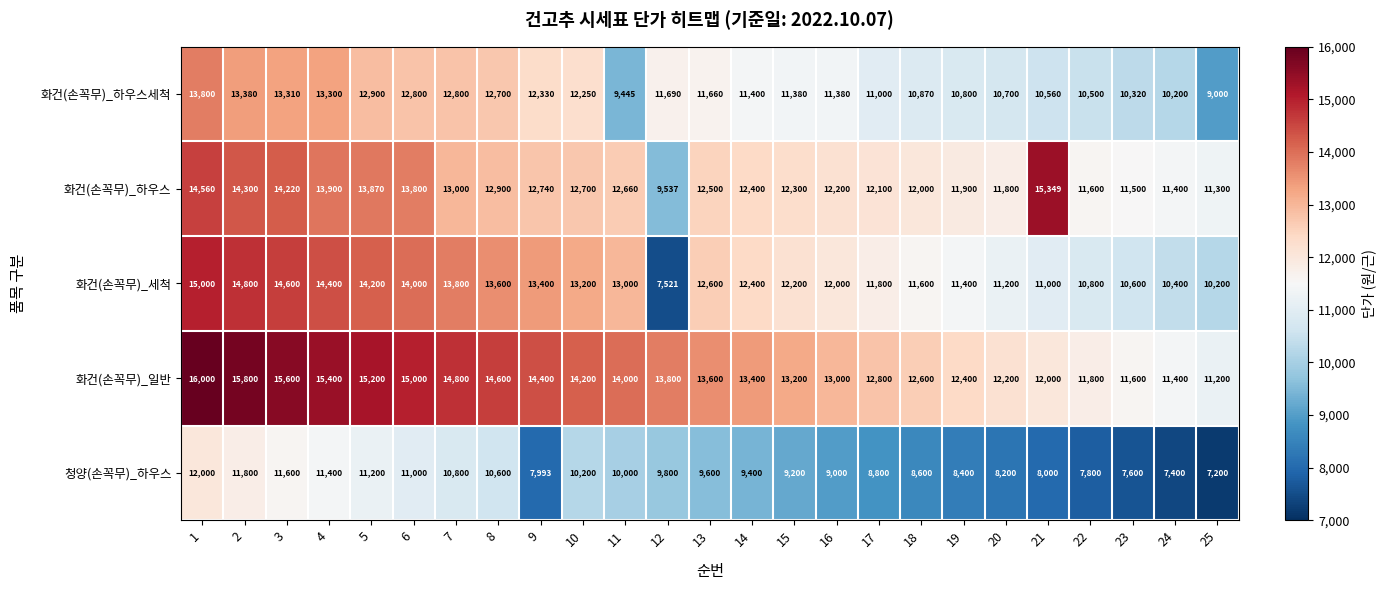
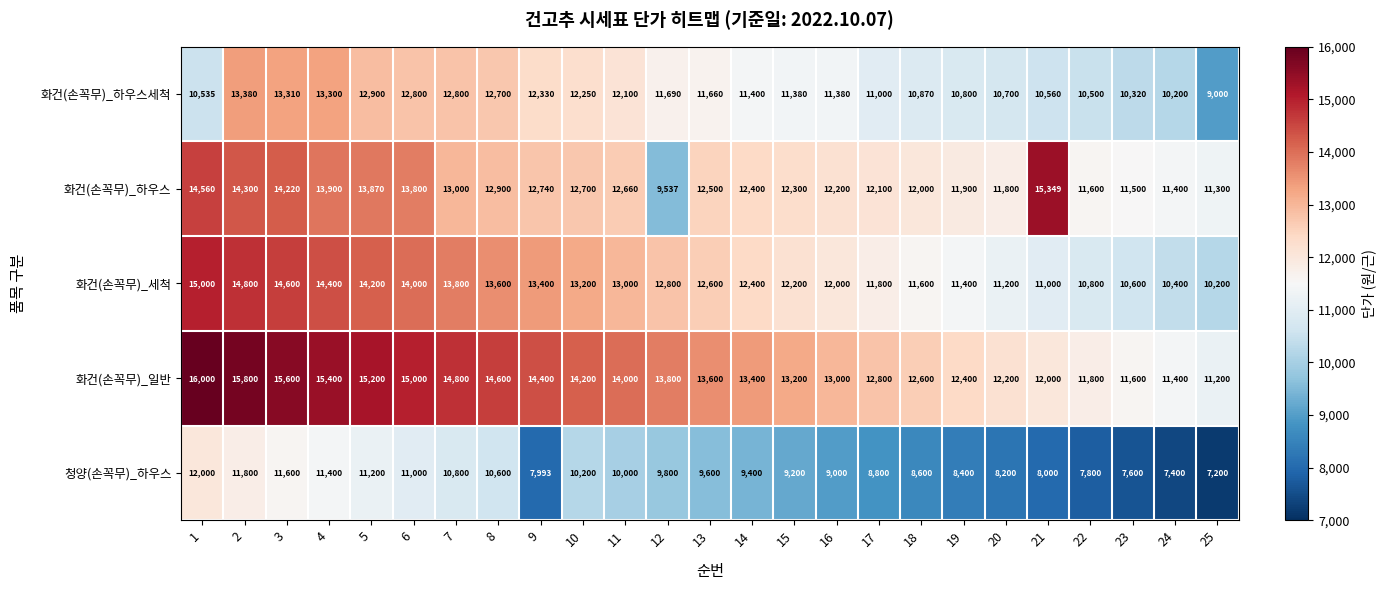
화건(손꼭무)_하우스세척, 1: 13,800 -> 10,535
화건(손꼭무)_하우스세척, 11: 9,445 -> 12,100
화건(손꼭무)_세척, 12: 7,521 -> 12,800
